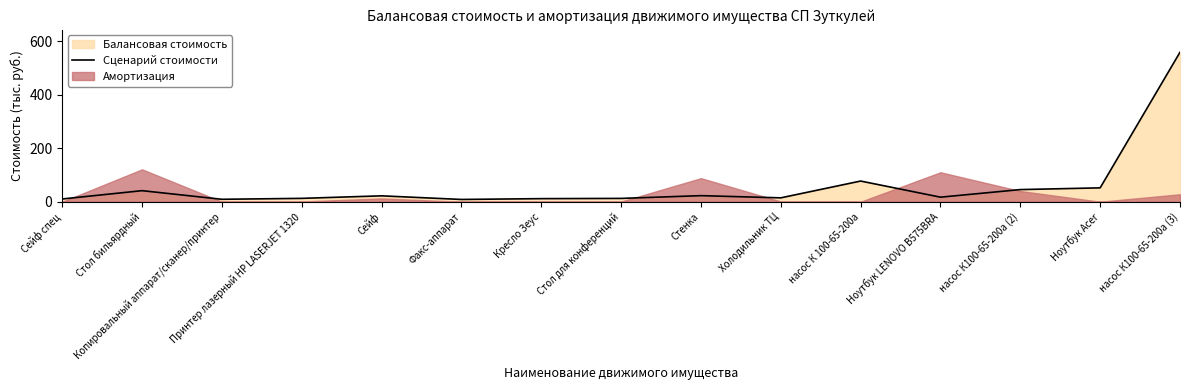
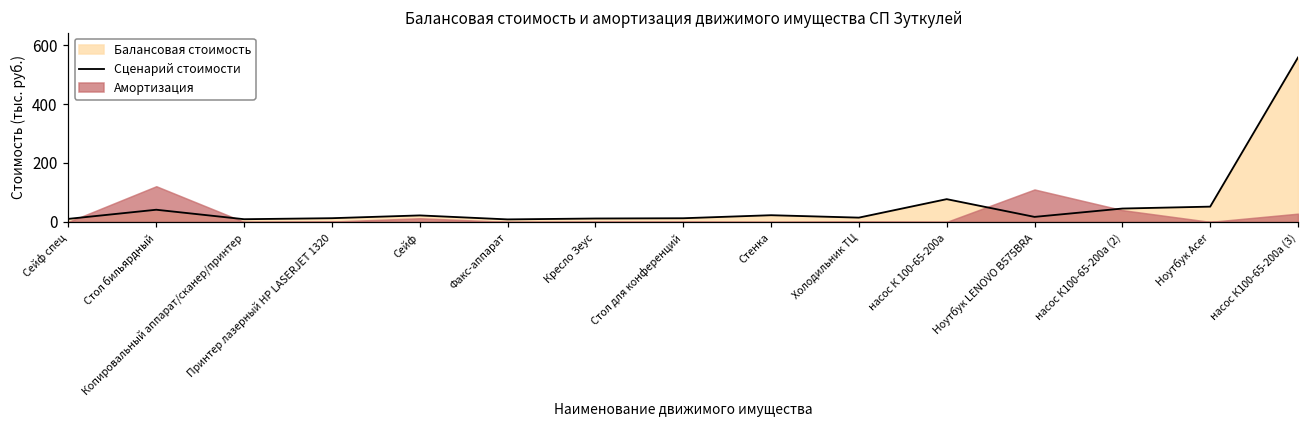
Амортизация, Стенка: 90 -> 0
